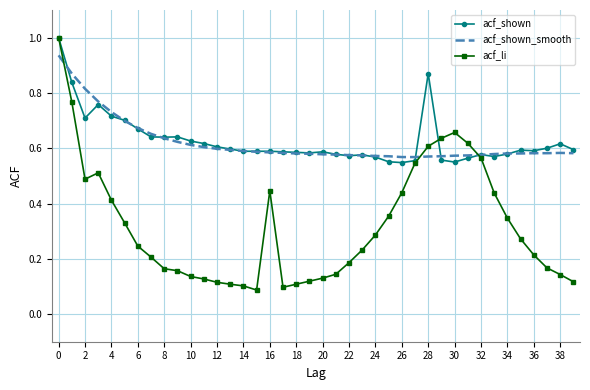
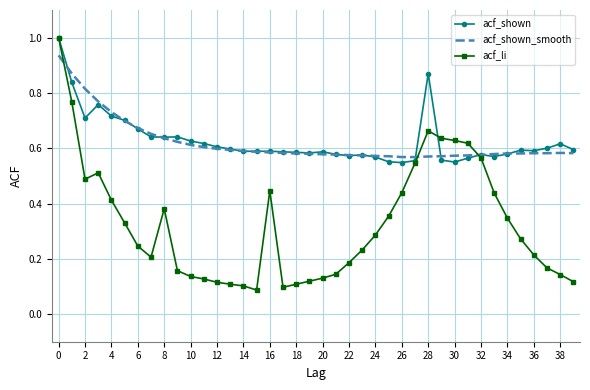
acf_li, 8: 0.16 -> 0.38
acf_li, 28: 0.61 -> 0.66
acf_li, 30: 0.66 -> 0.63
